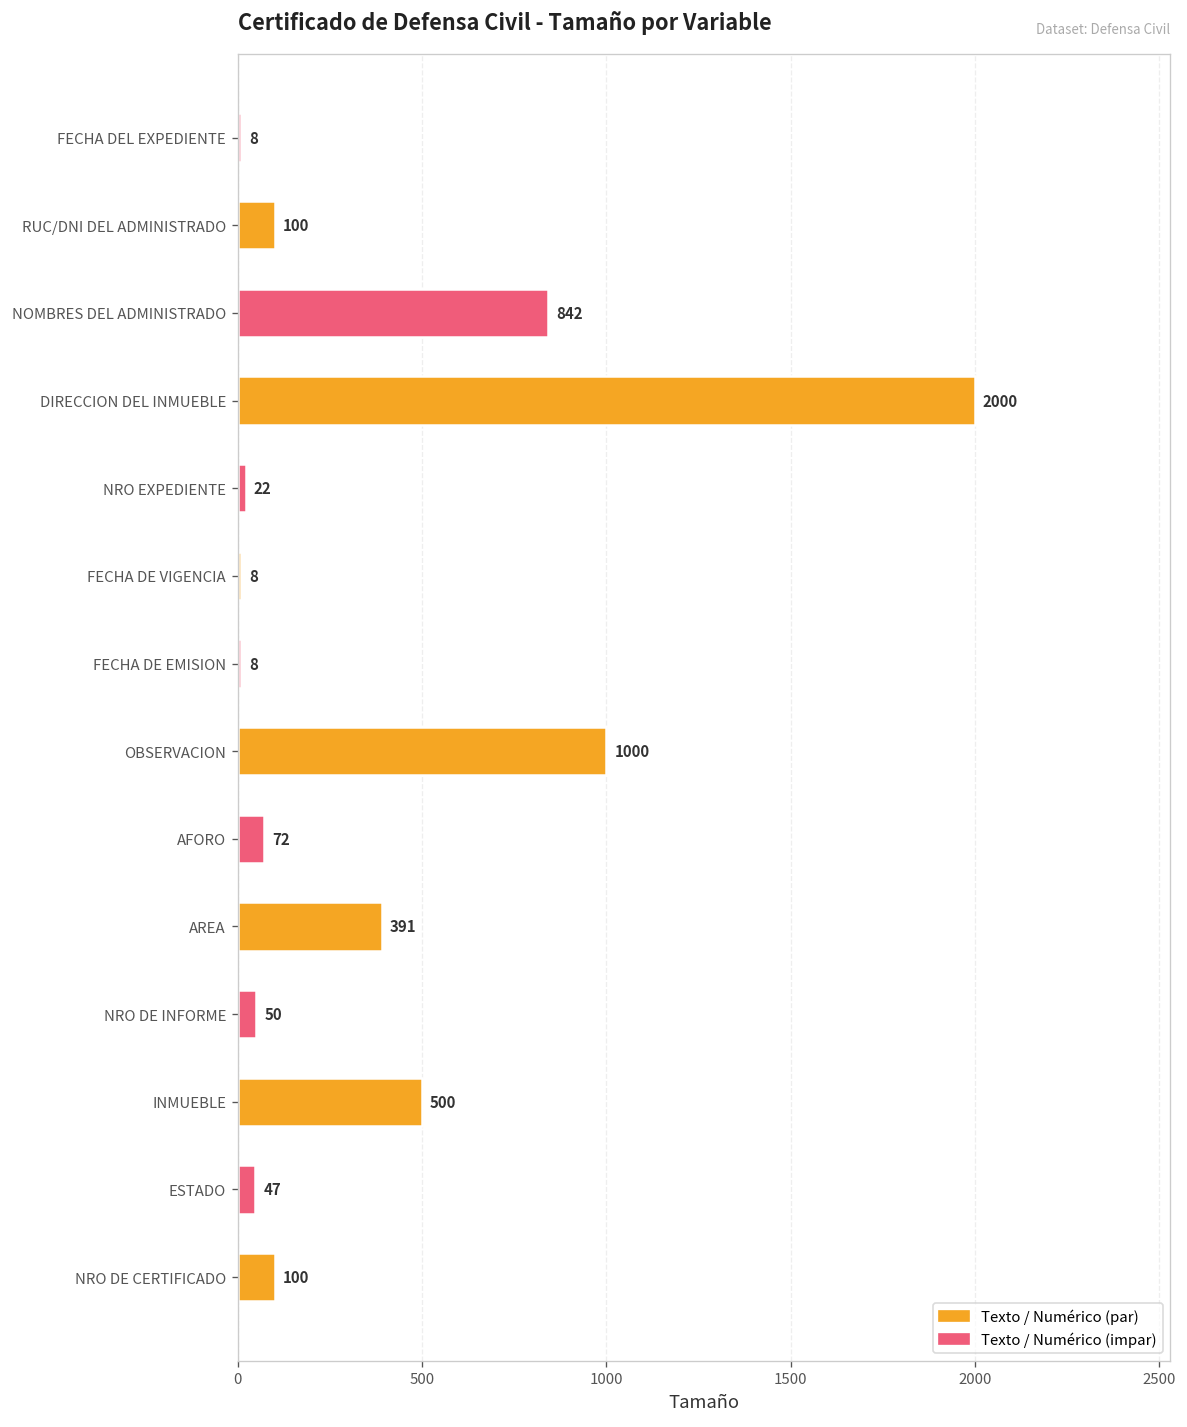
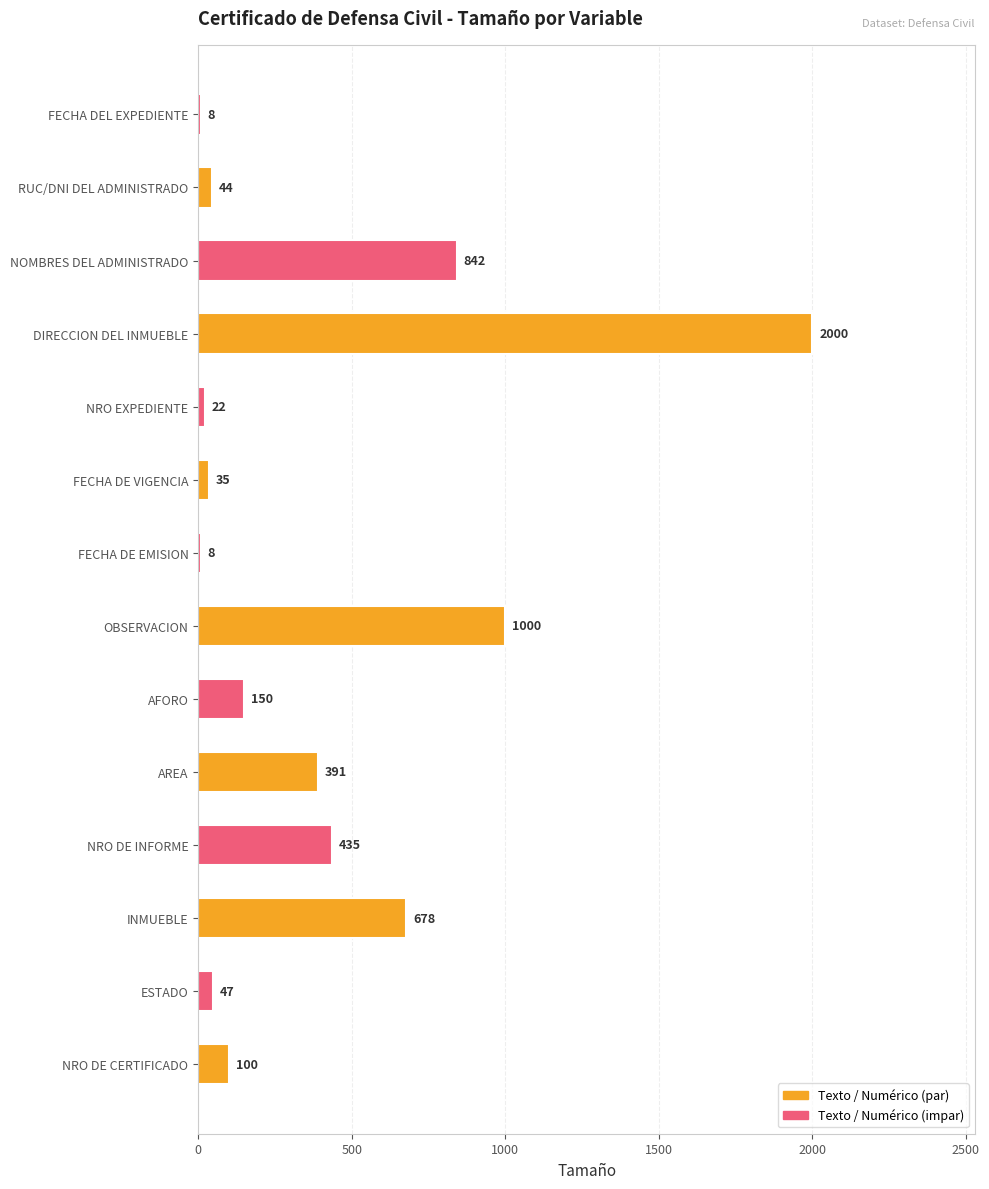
RUC/DNI DEL ADMINISTRADO: 100 -> 44
FECHA DE VIGENCIA: 8 -> 35
AFORO: 72 -> 150
NRO DE INFORME: 50 -> 435
INMUEBLE: 500 -> 678
